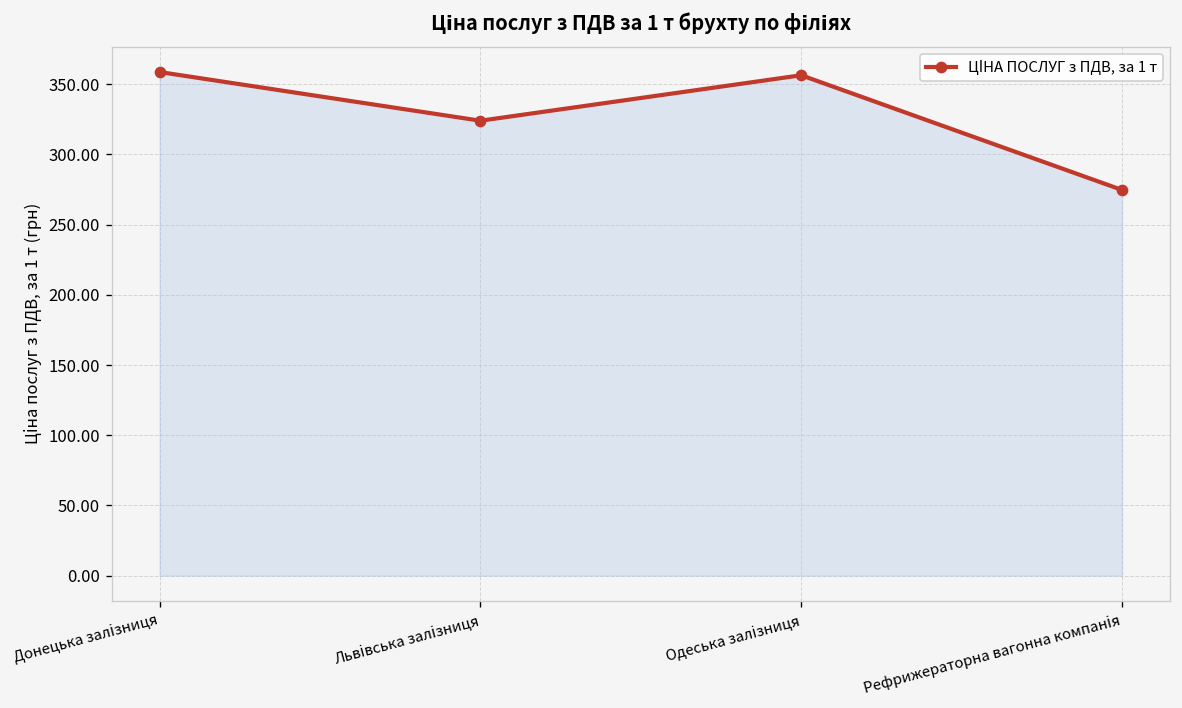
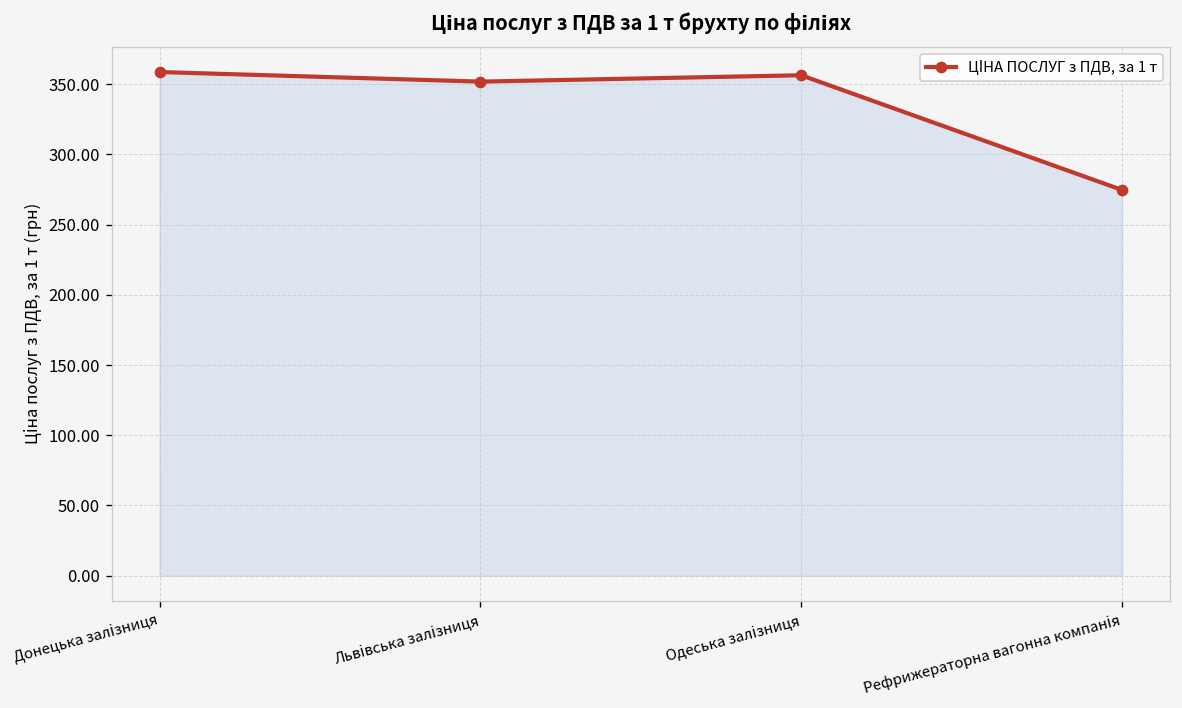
Львівська залізниця: 324 -> 352
